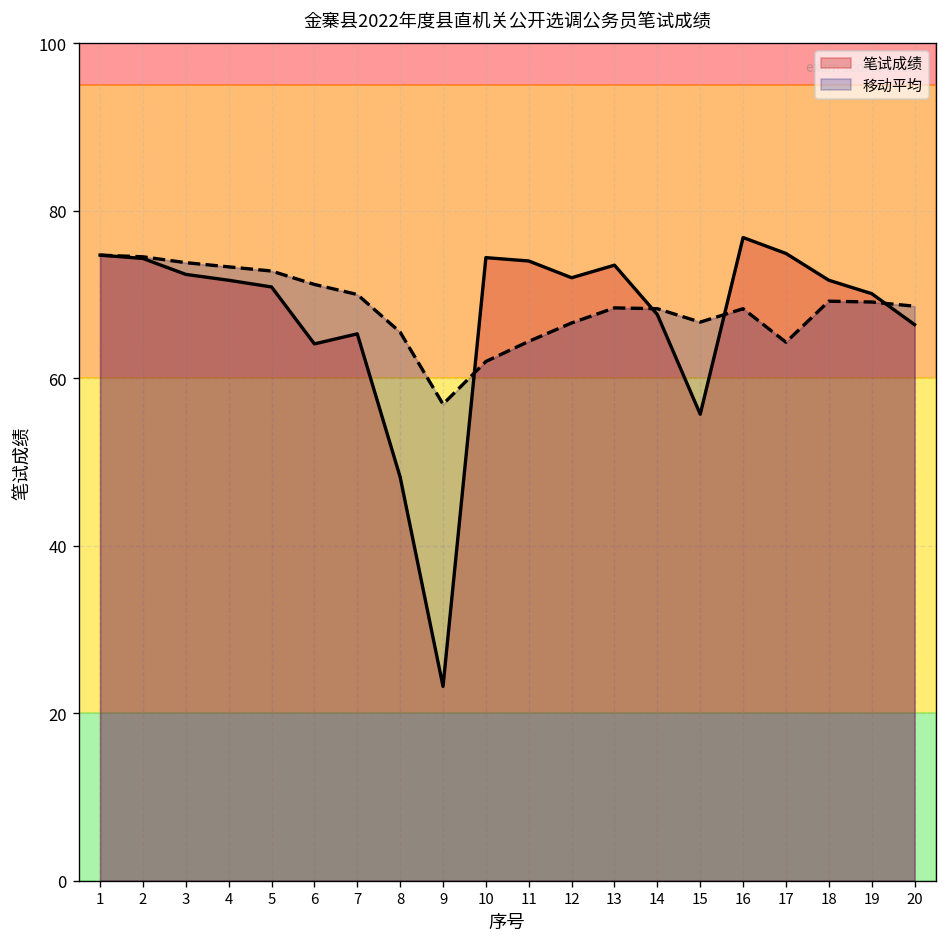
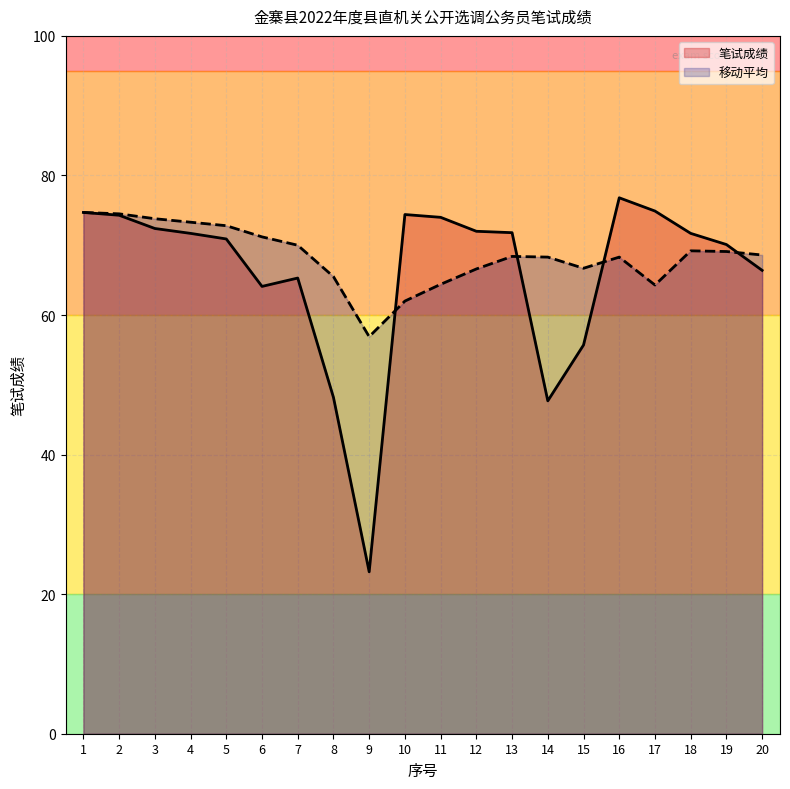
笔试成绩, 13: 74 -> 72
笔试成绩, 14: 68 -> 48
